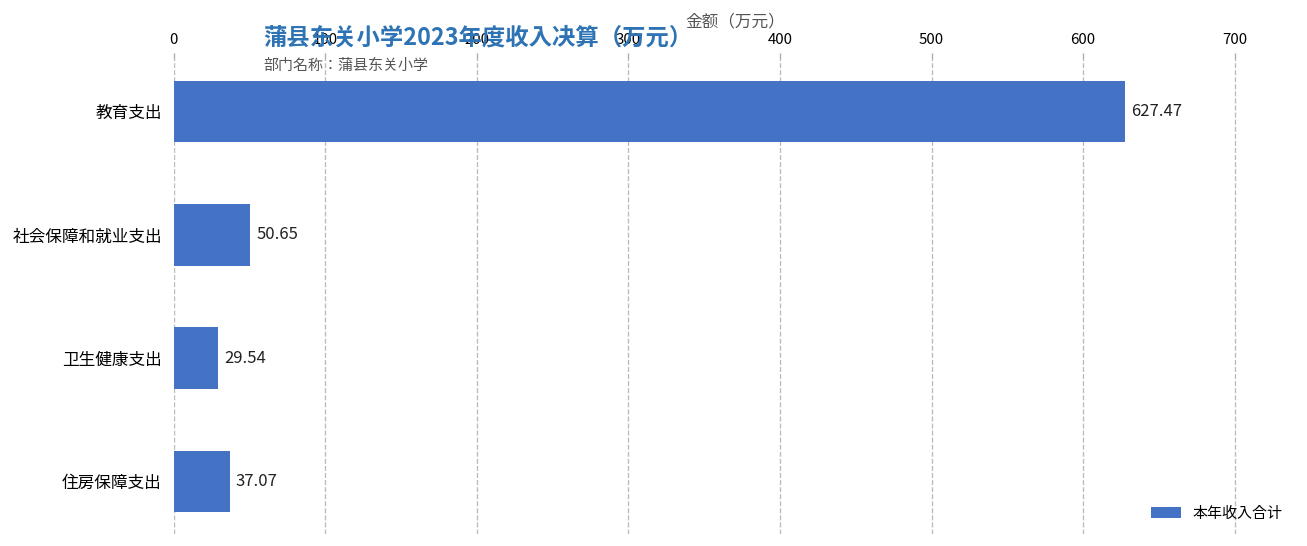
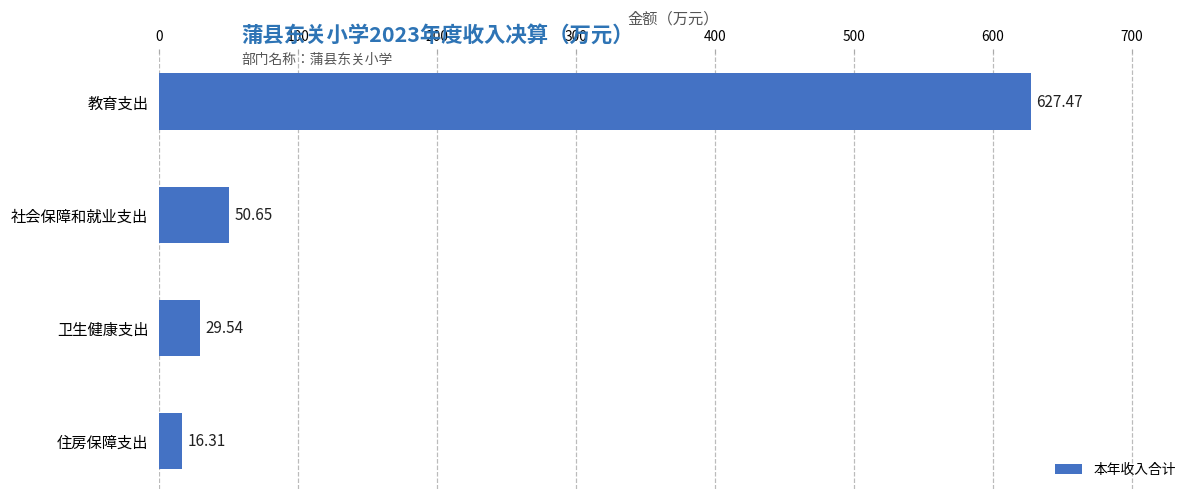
住房保障支出: 37.07 -> 16.31
